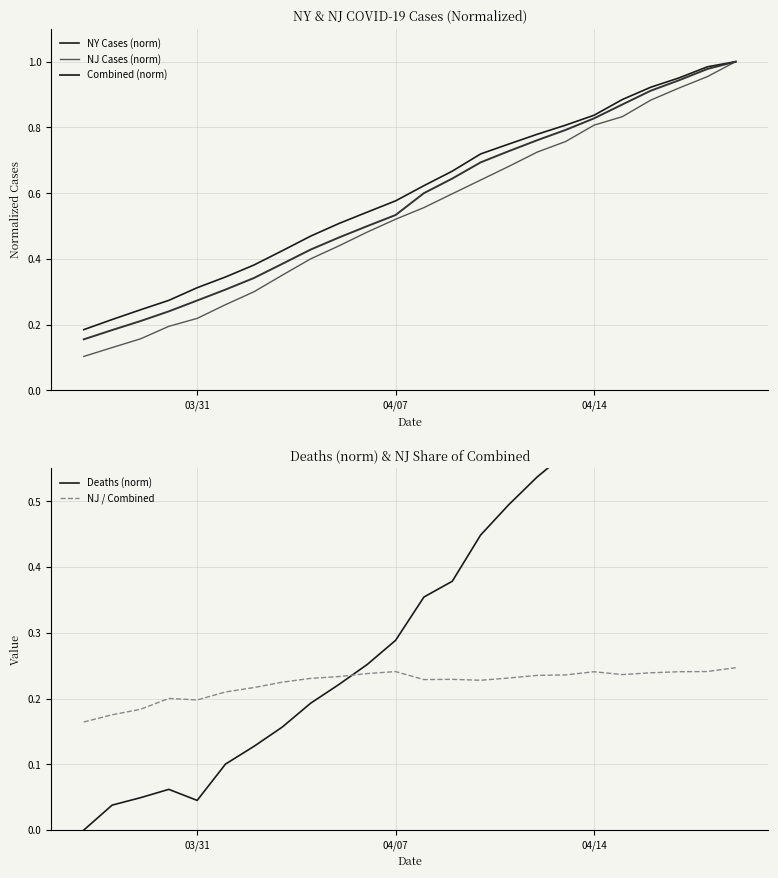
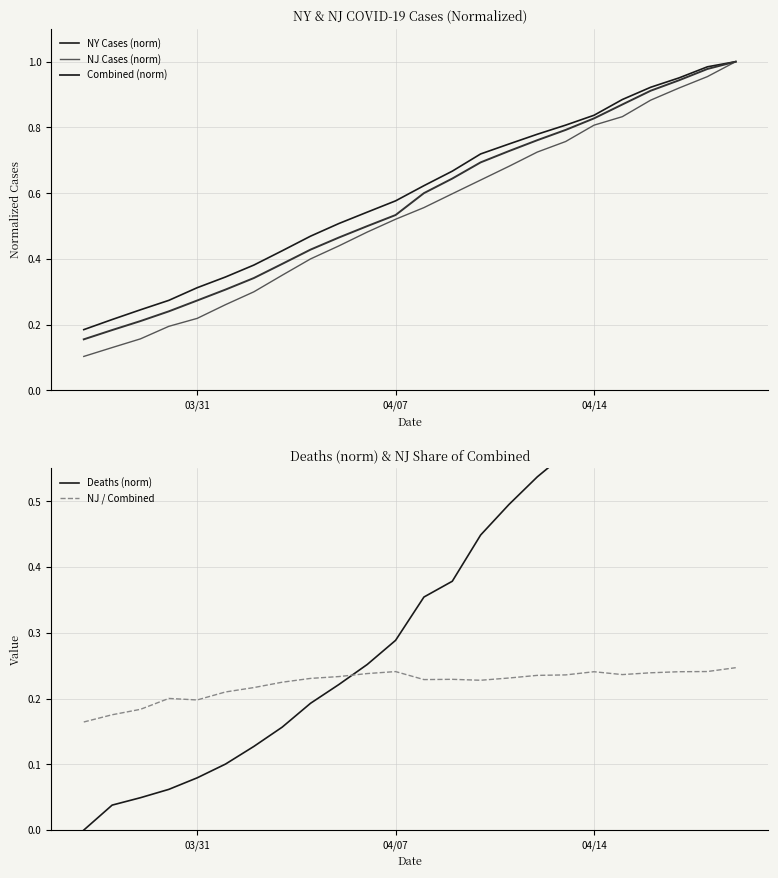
Deaths (norm) & NJ Share of Combined, Deaths (norm), 03/31: 0.05 -> 0.08
